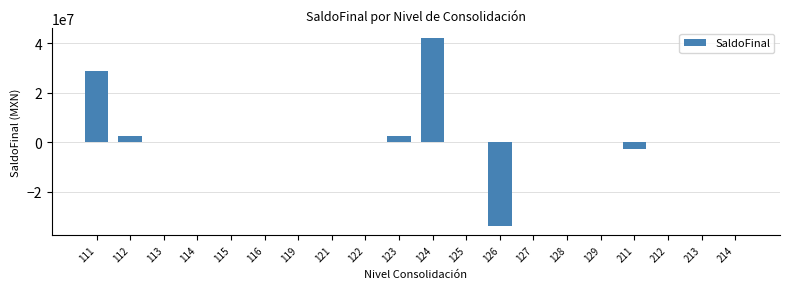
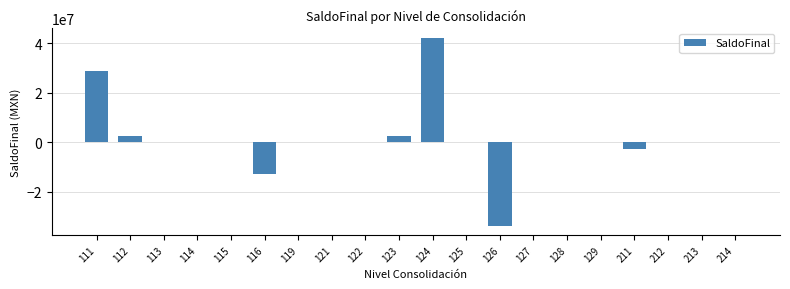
116: 0 -> -13000000
